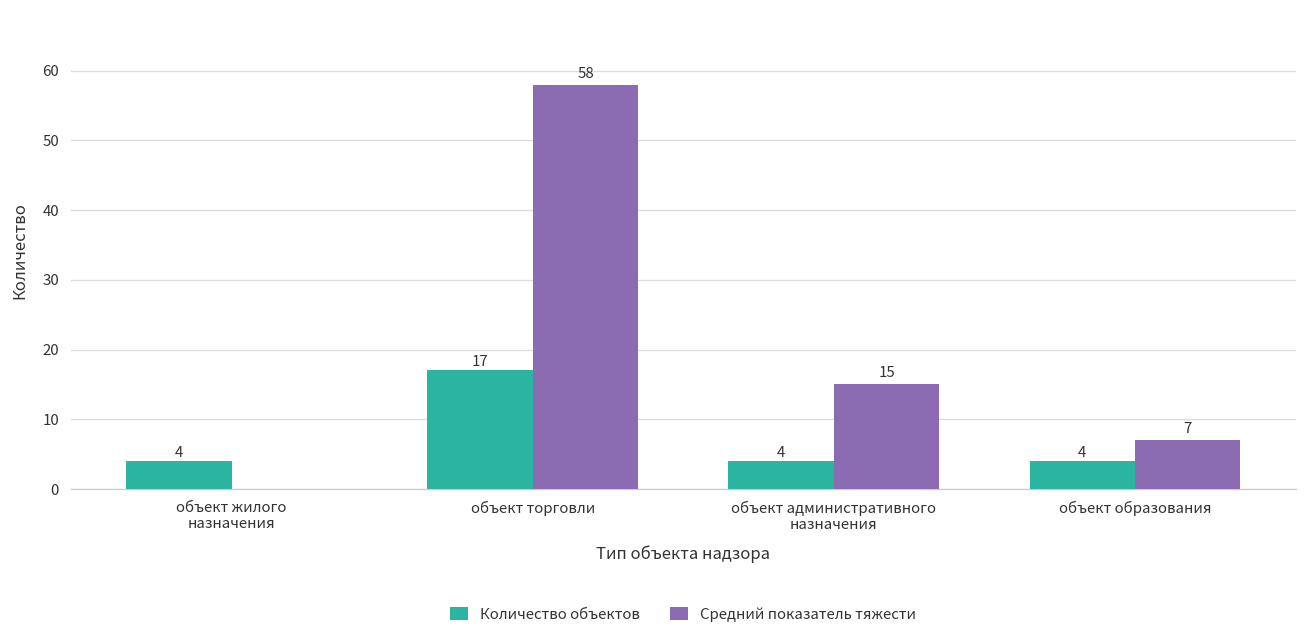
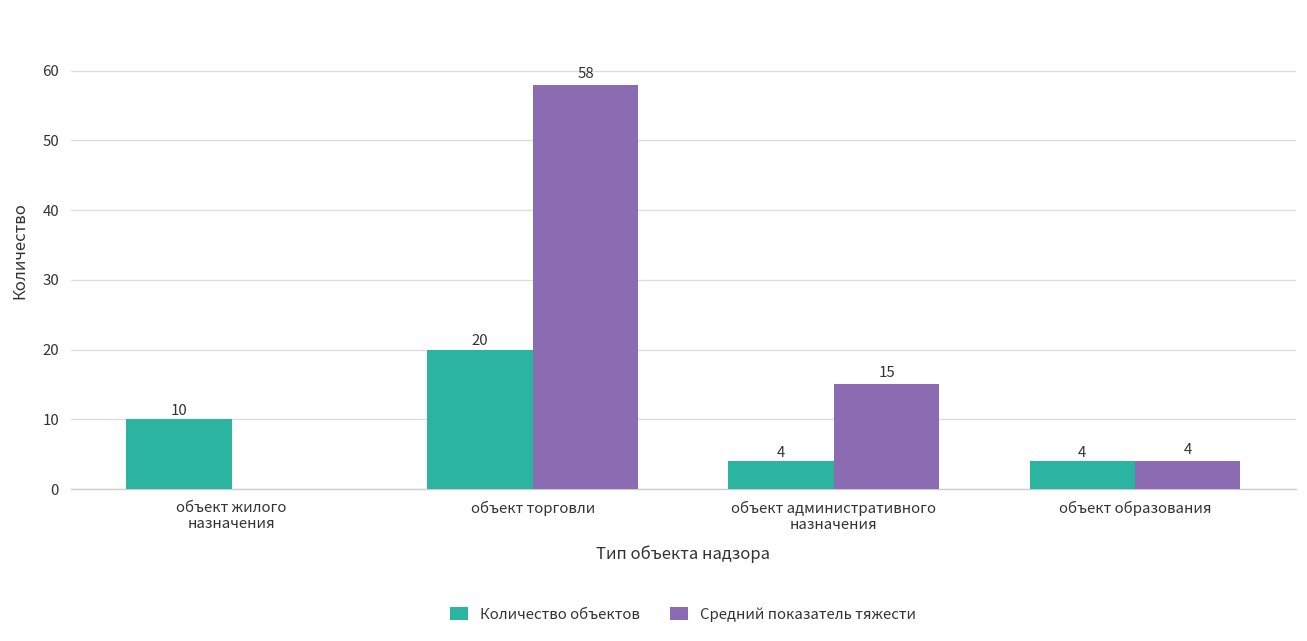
Количество объектов, объект жилого назначения: 4 -> 10
Количество объектов, объект торговли: 17 -> 20
Средний показатель тяжести, объект образования: 7 -> 4
